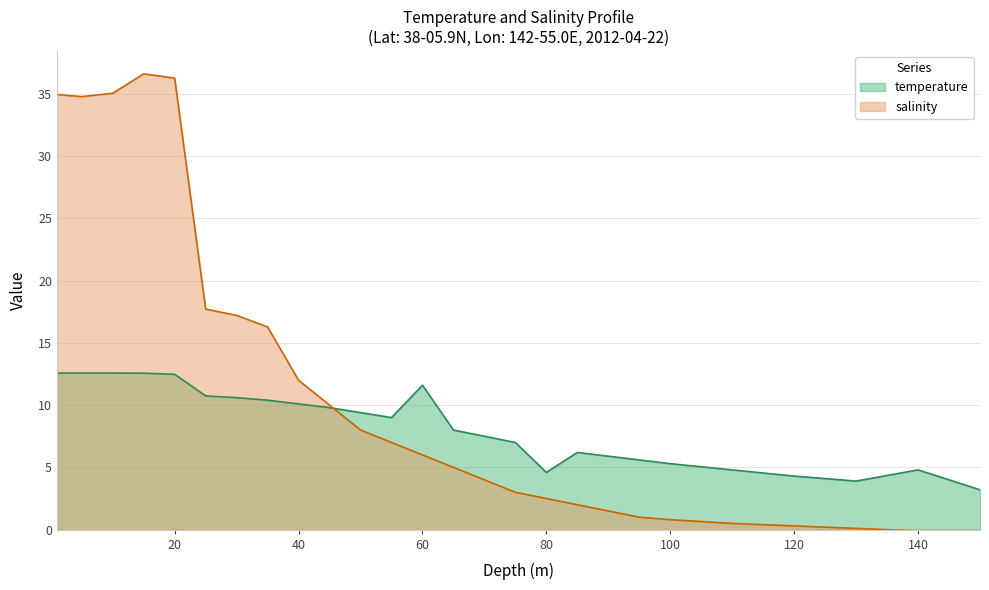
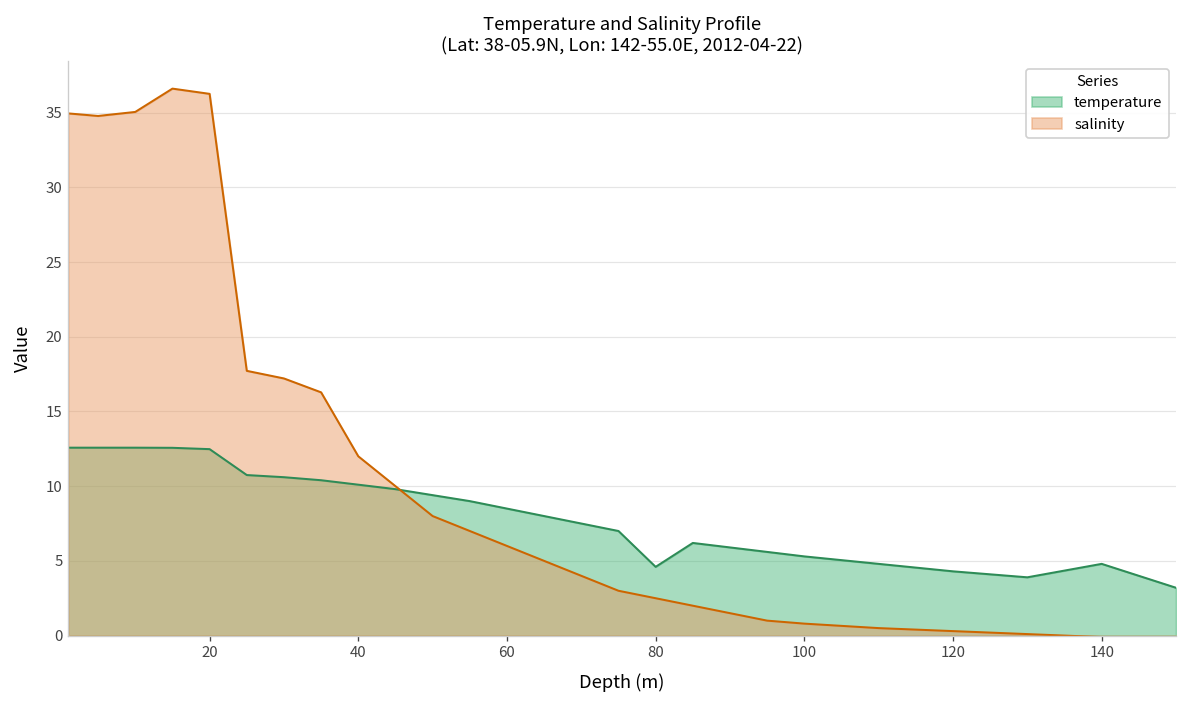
temperature, 60: 11.6 -> 8.5
